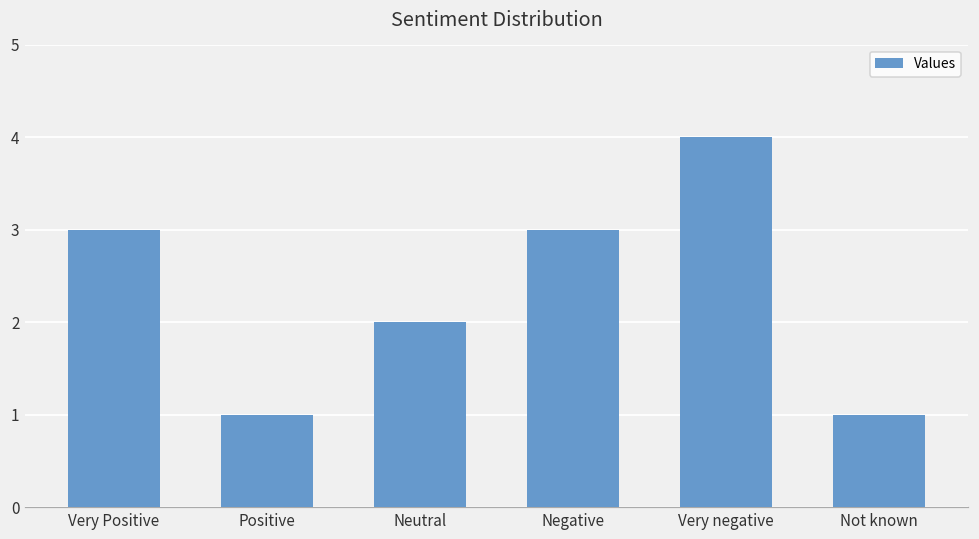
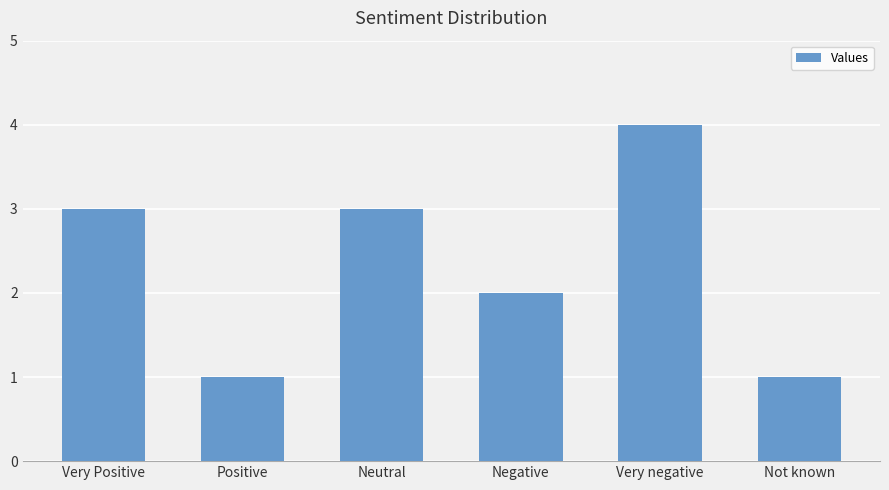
Neutral: 2 -> 3
Negative: 3 -> 2
